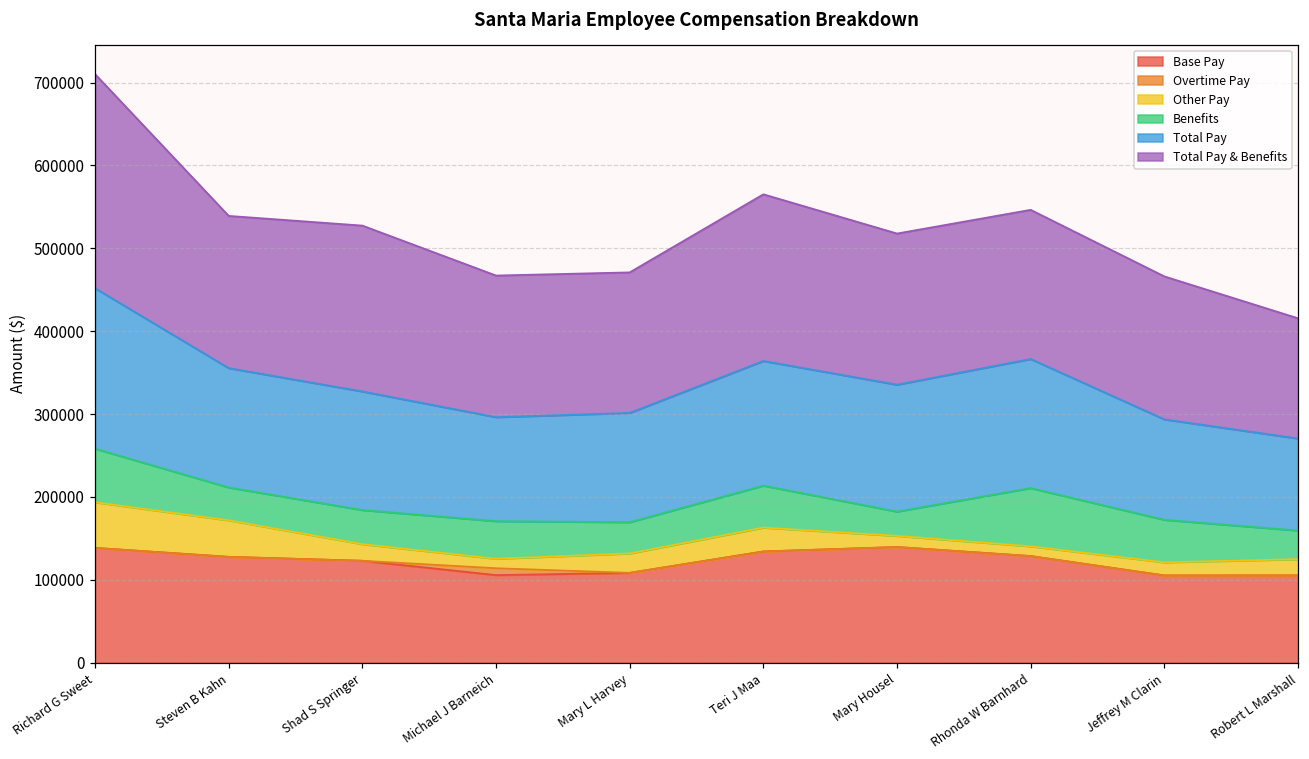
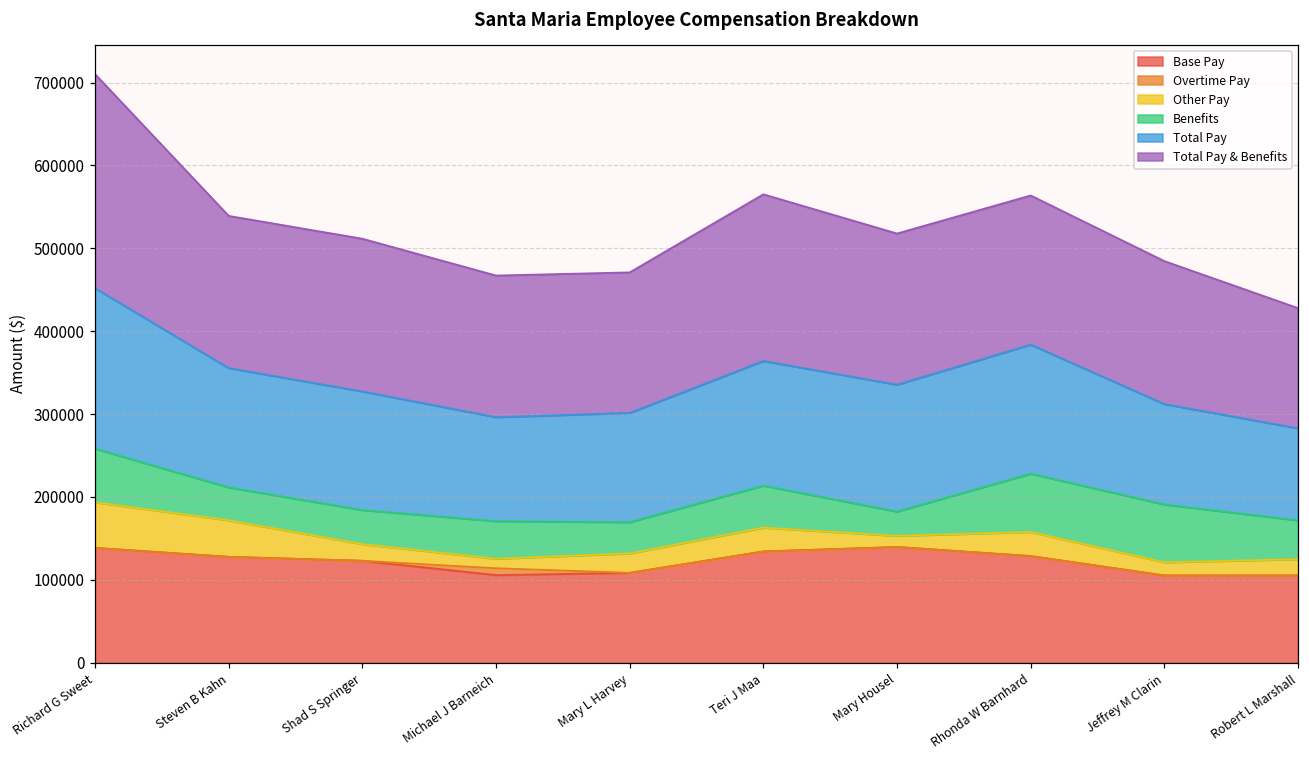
Total Pay & Benefits, Shad S Springer: 200000 -> 180000
Other Pay, Rhonda W Barnhard: 10000 -> 30000
Benefits, Jeffrey M Clarin: 50000 -> 70000
Benefits, Robert L Marshall: 30000 -> 50000
